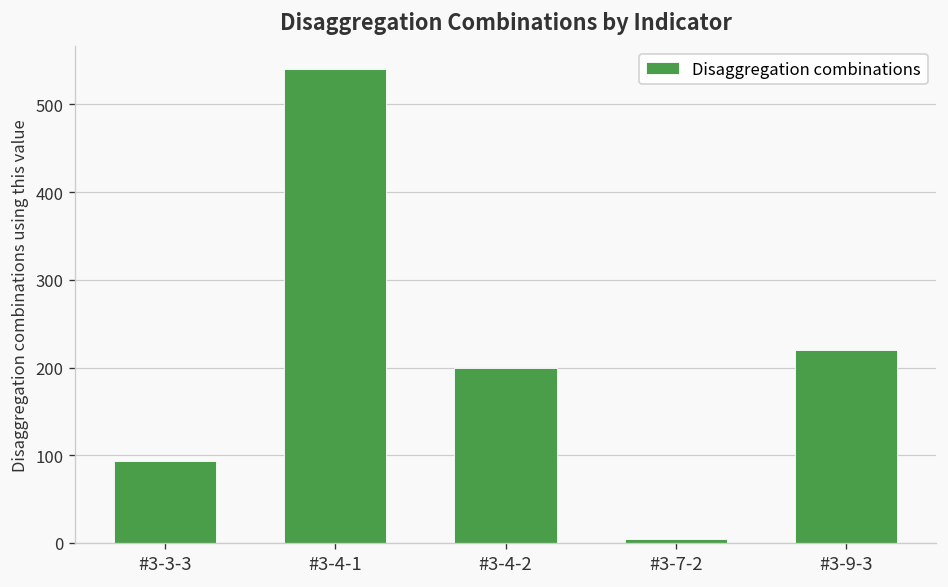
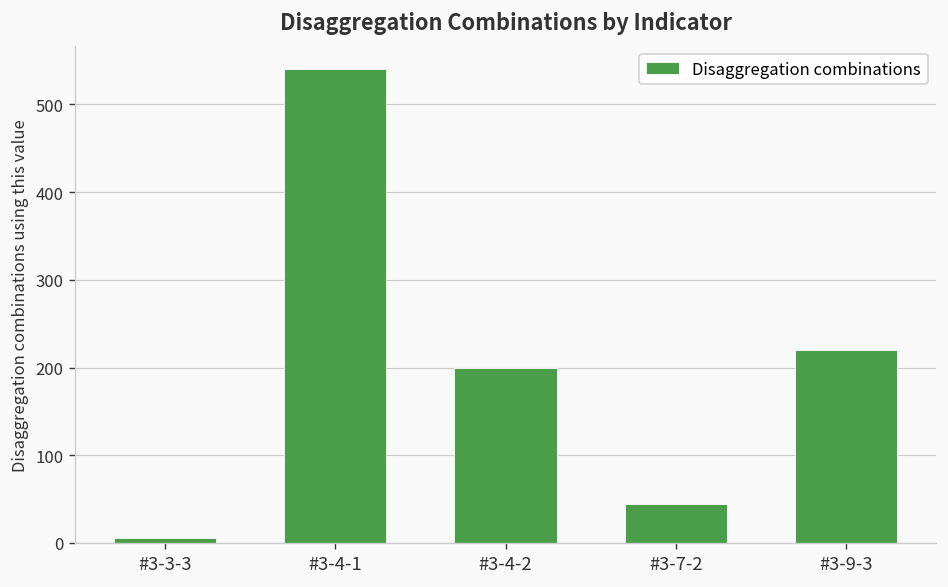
#3-3-3: 90 -> 10
#3-7-2: 0 -> 40
